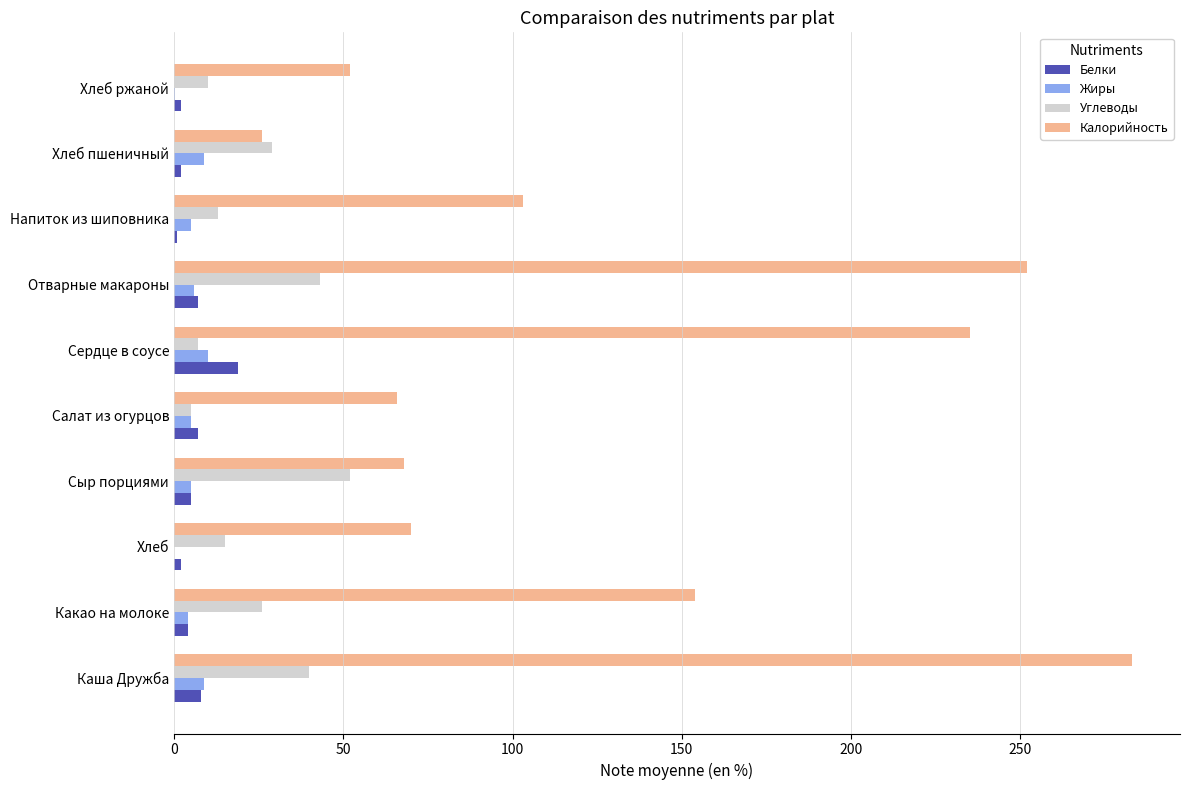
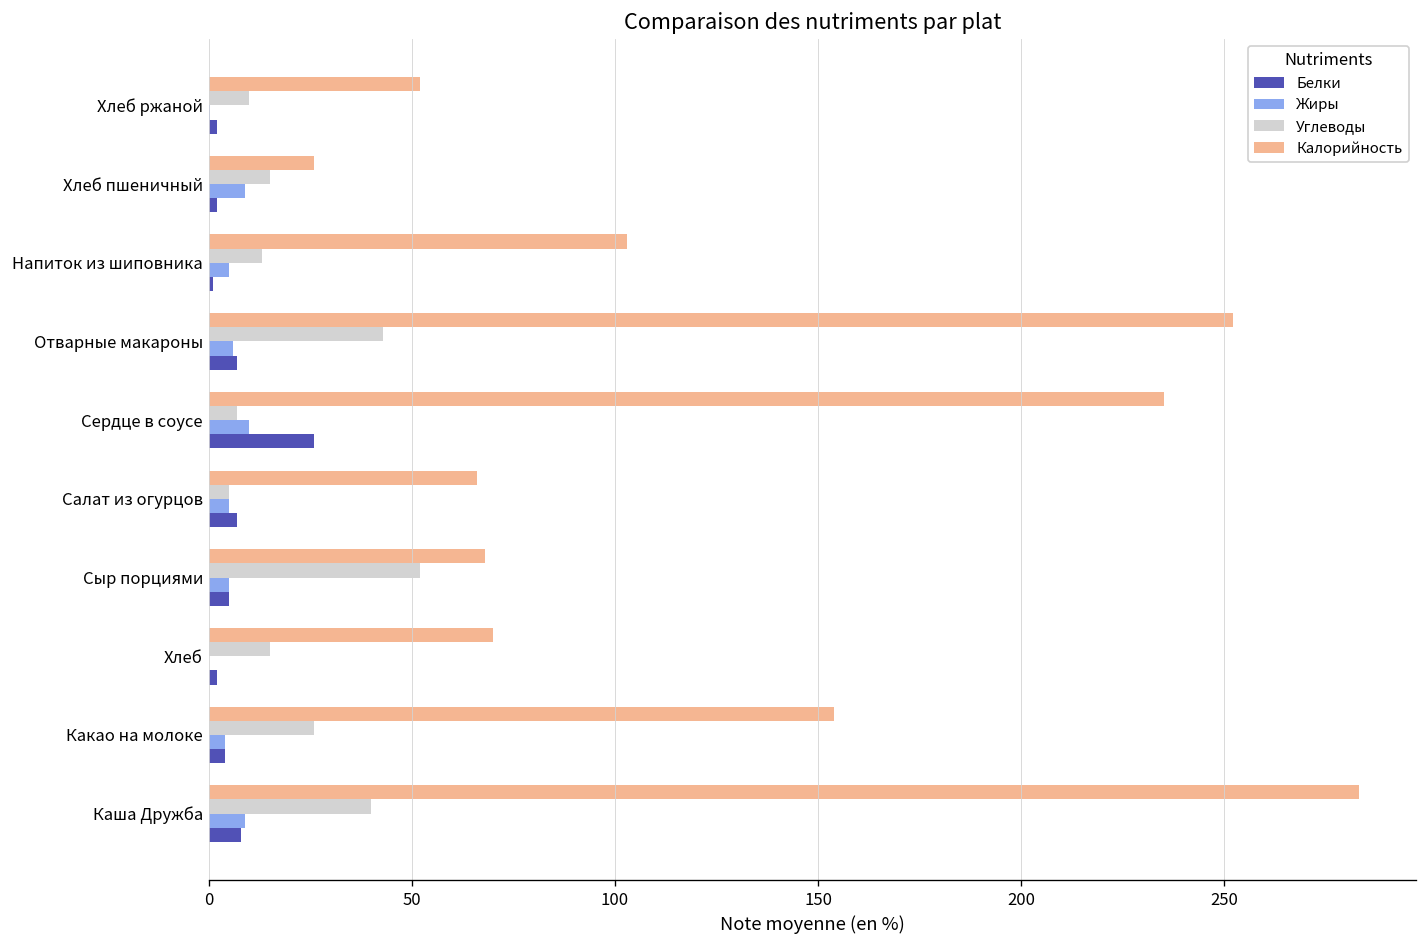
Углеводы, Хлеб пшеничный: 29 -> 15
Белки, Сердце в соусе: 19 -> 26
